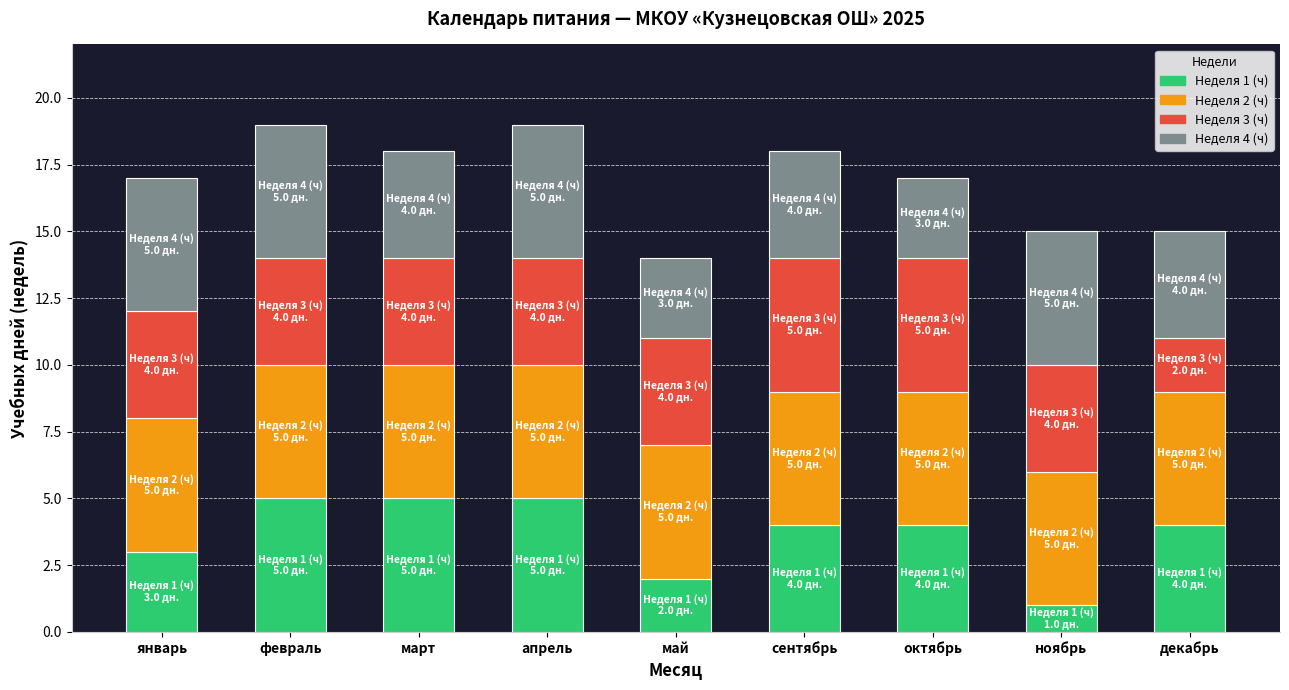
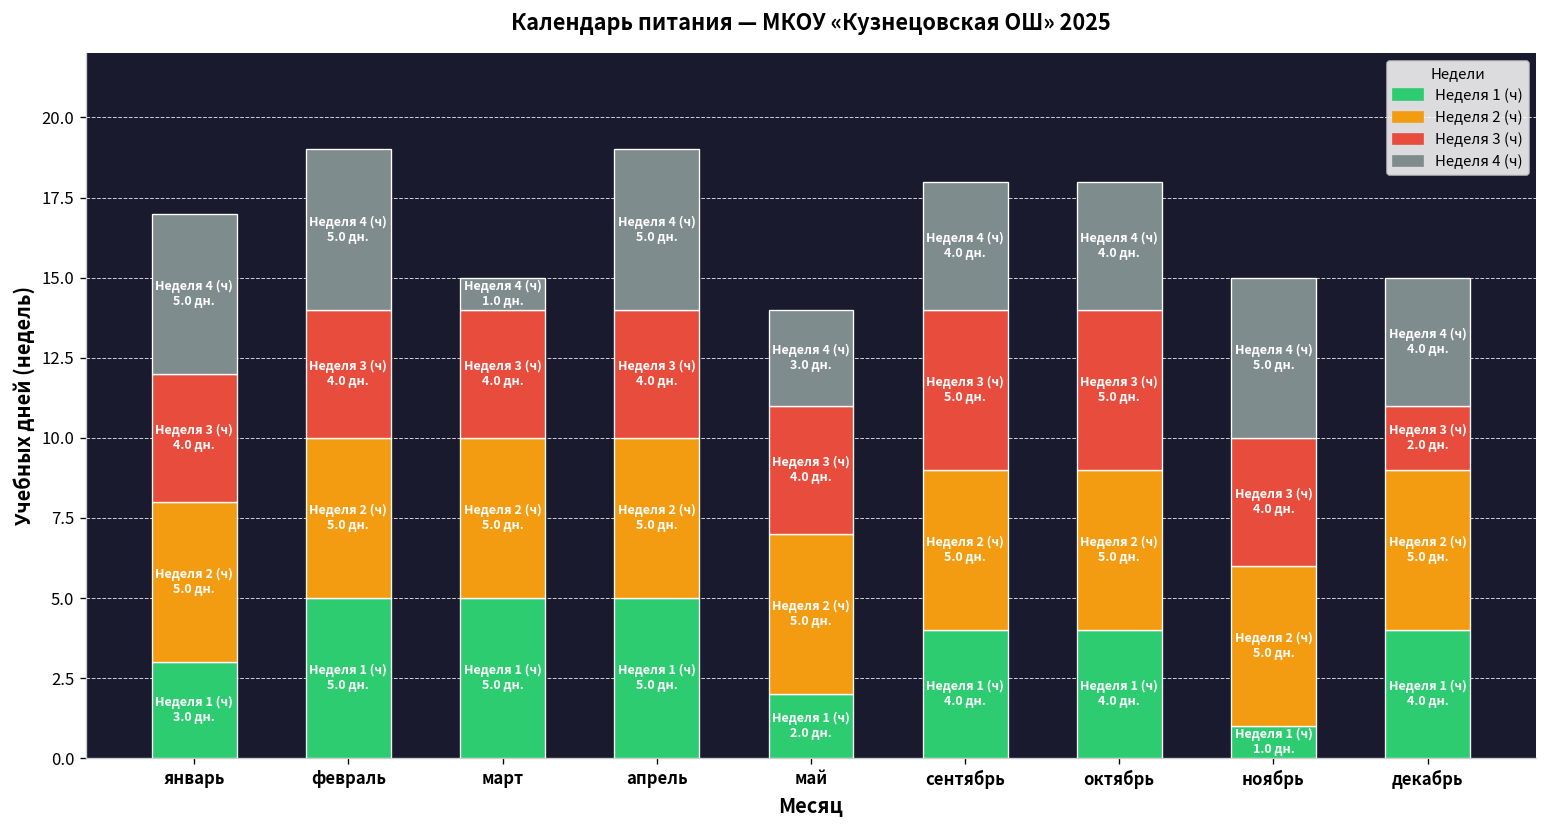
Неделя 4 (ч), март: 4.0 -> 1.0
Неделя 4 (ч), октябрь: 3.0 -> 4.0
